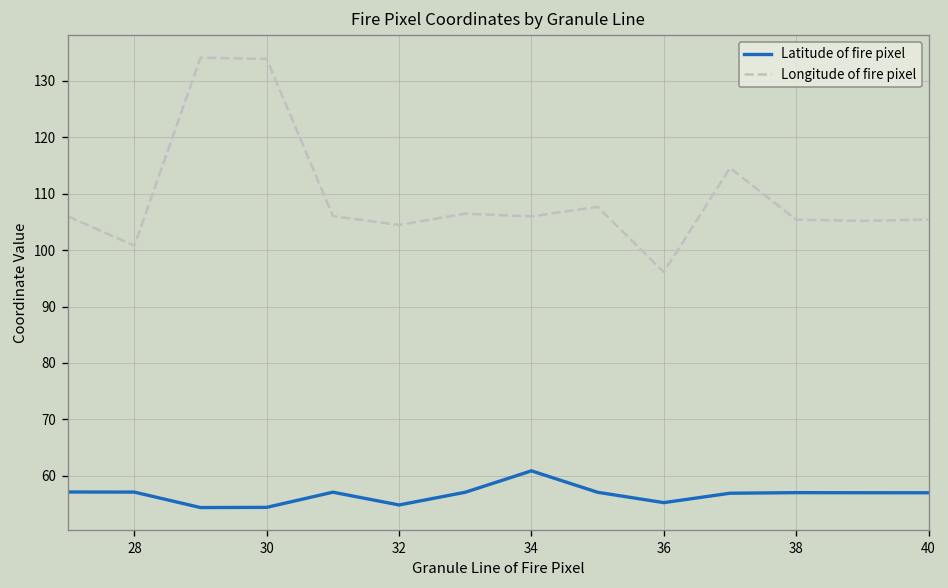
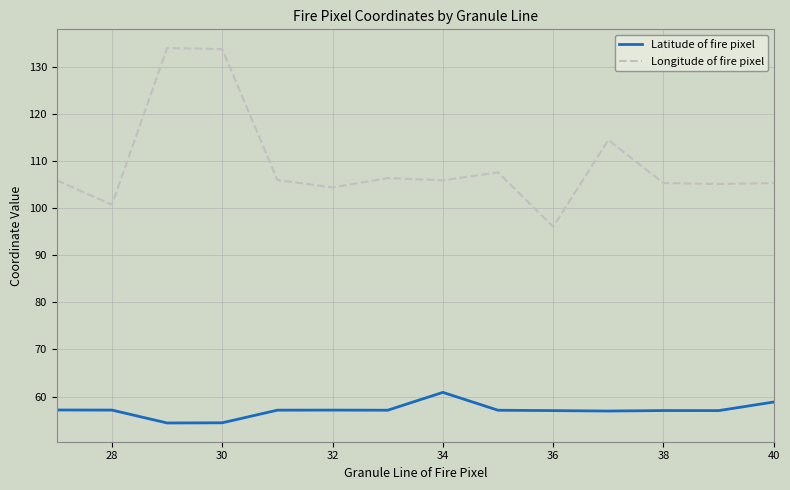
Latitude of fire pixel, 32: 55 -> 57
Latitude of fire pixel, 36: 55 -> 57
Latitude of fire pixel, 40: 57 -> 59
